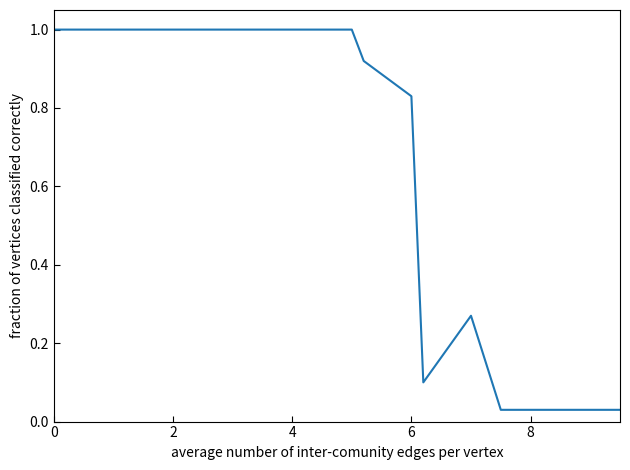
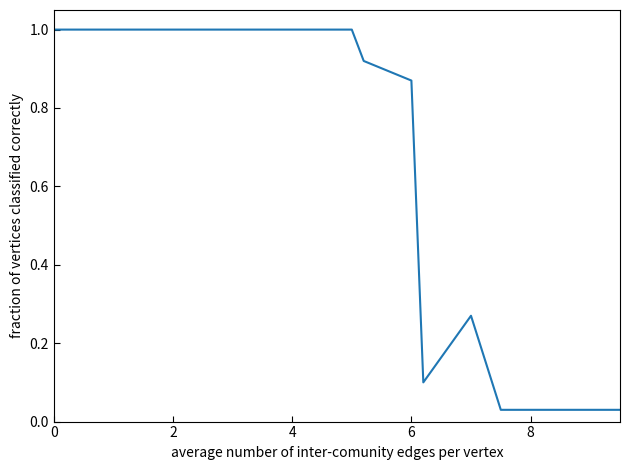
6: 0.83 -> 0.87
